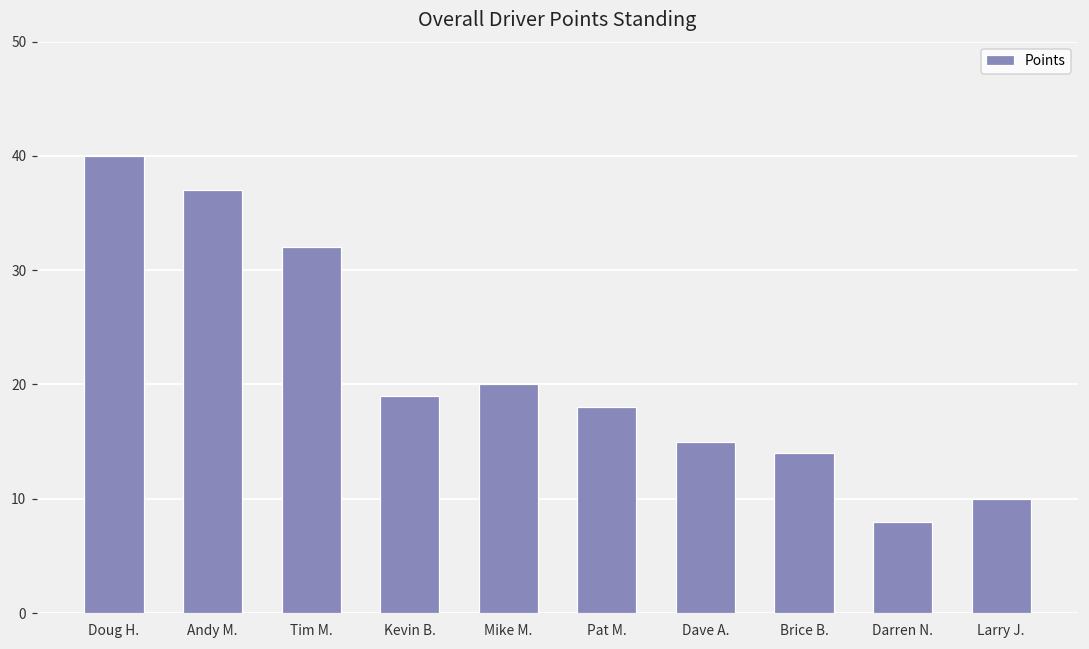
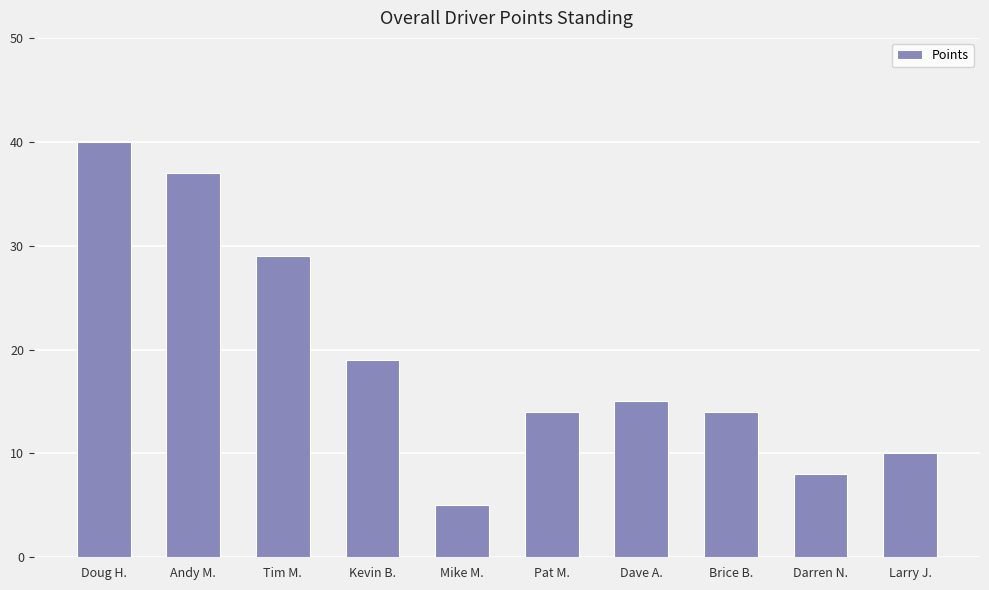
Tim M.: 32 -> 29
Mike M.: 20 -> 5
Pat M.: 18 -> 14
